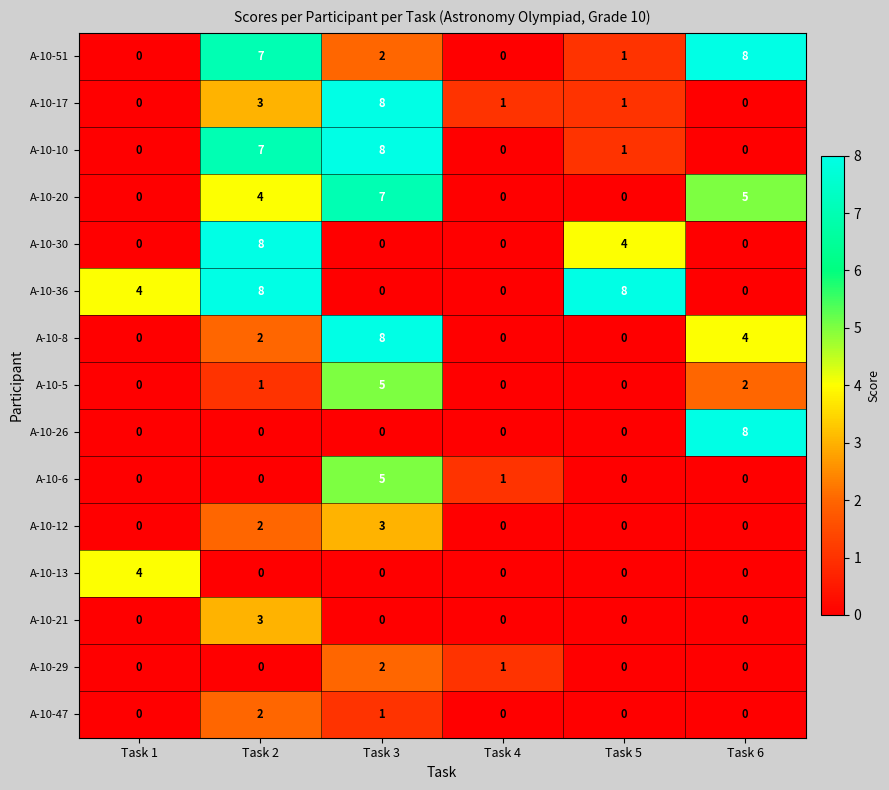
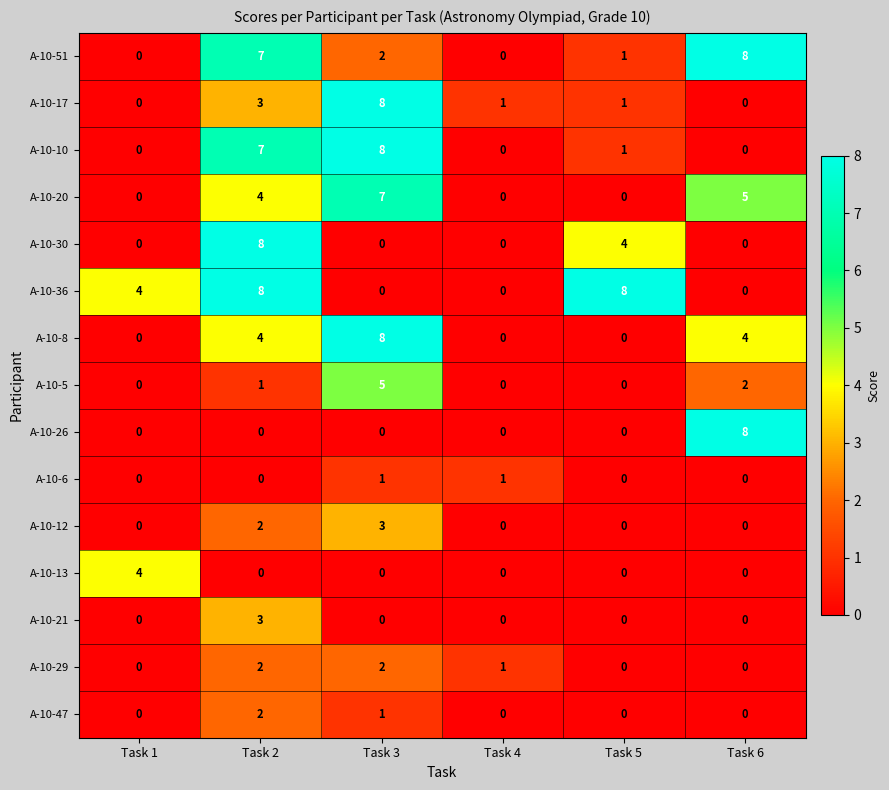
А-10-8, Task 2: 2 -> 4
А-10-6, Task 3: 5 -> 1
А-10-29, Task 2: 0 -> 2
